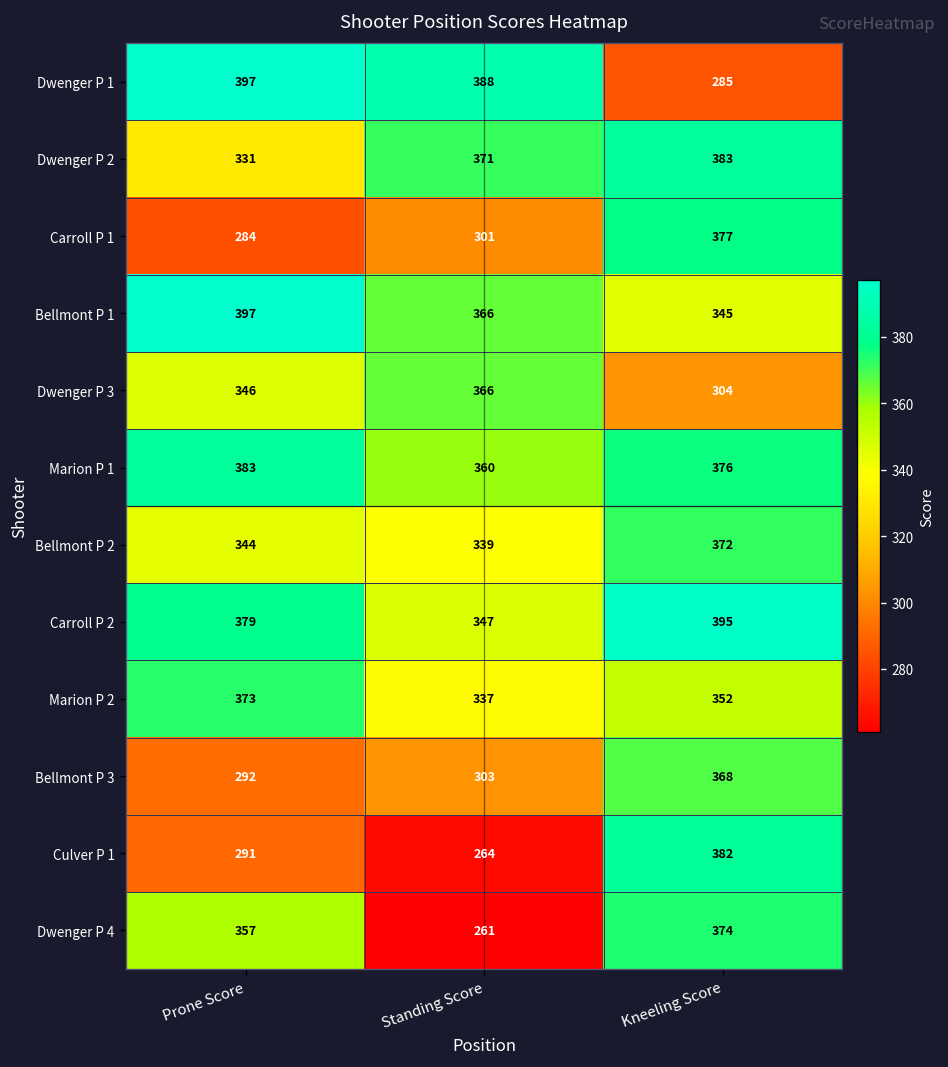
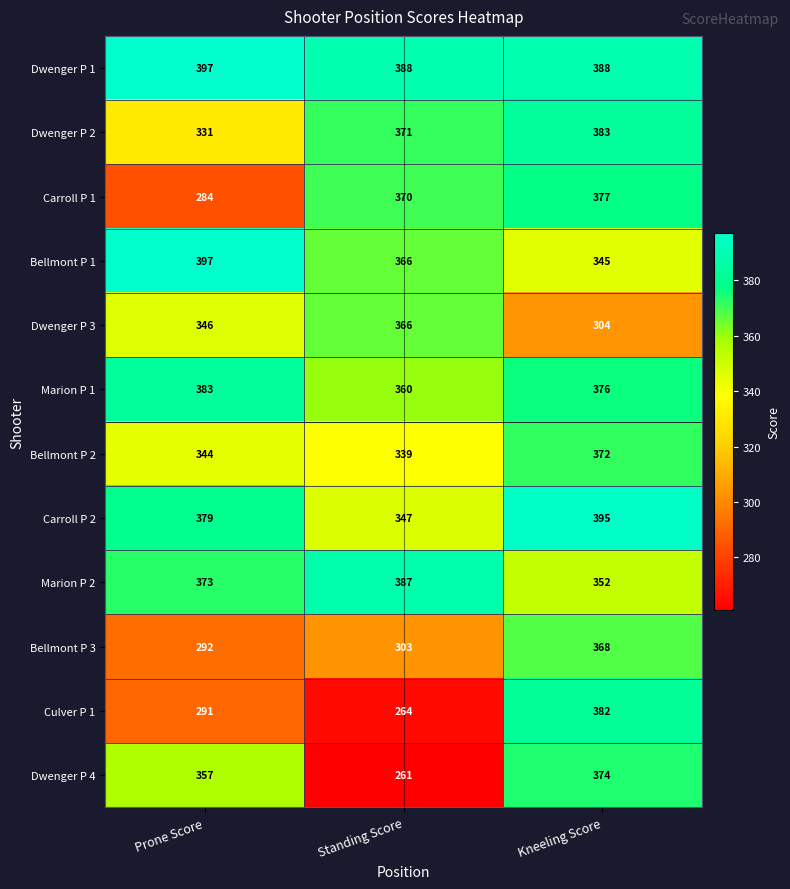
Dwenger P 1, Kneeling Score: 285 -> 388
Carroll P 1, Standing Score: 301 -> 370
Marion P 2, Standing Score: 337 -> 387
